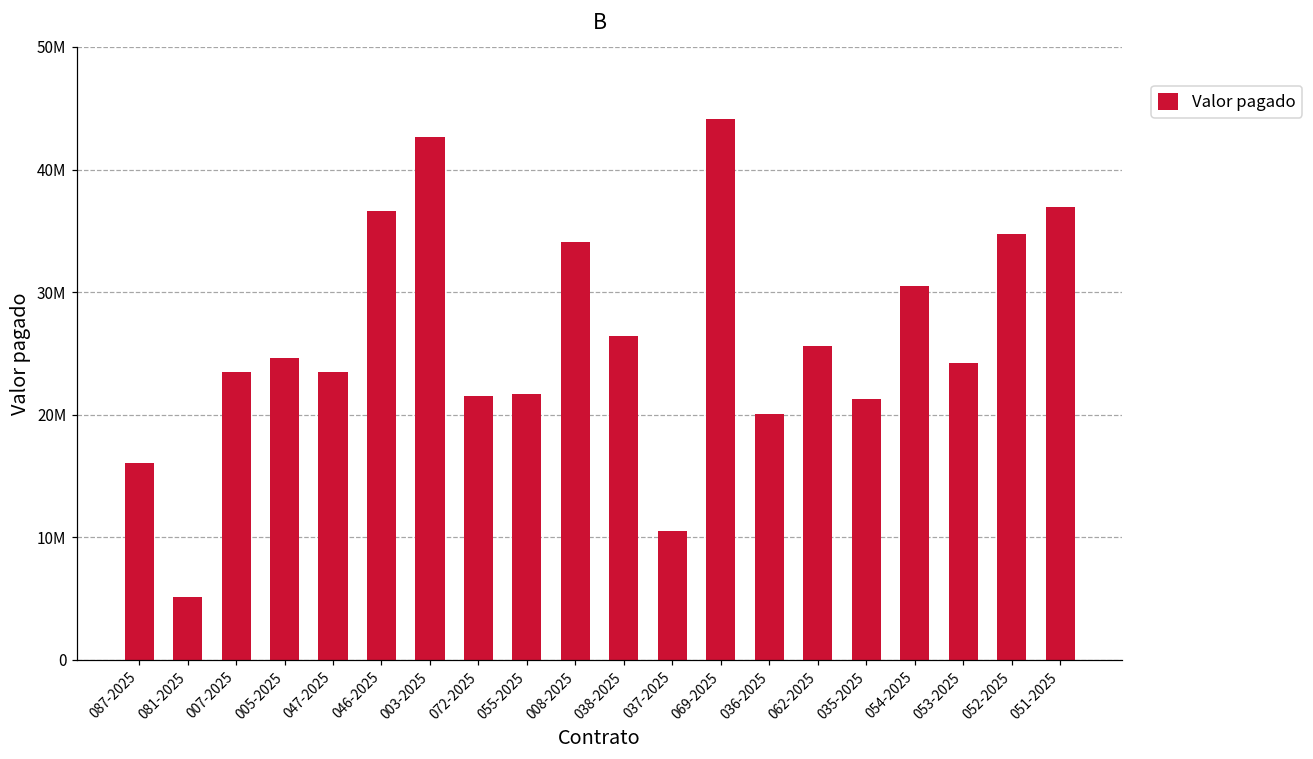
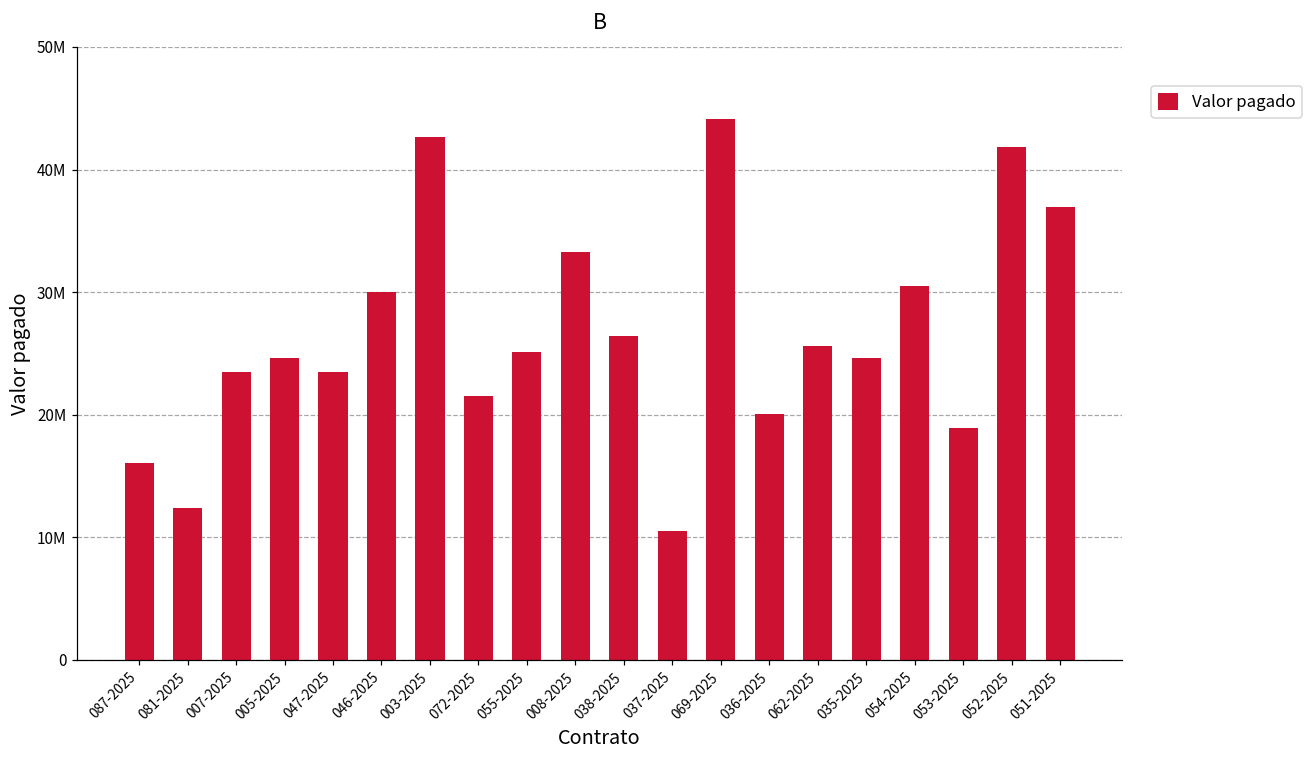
081-2025: 5100000 -> 12400000
046-2025: 36600000 -> 30000000
055-2025: 21700000 -> 25100000
008-2025: 34100000 -> 33300000
035-2025: 21300000 -> 24600000
053-2025: 24200000 -> 18900000
052-2025: 34800000 -> 41800000
